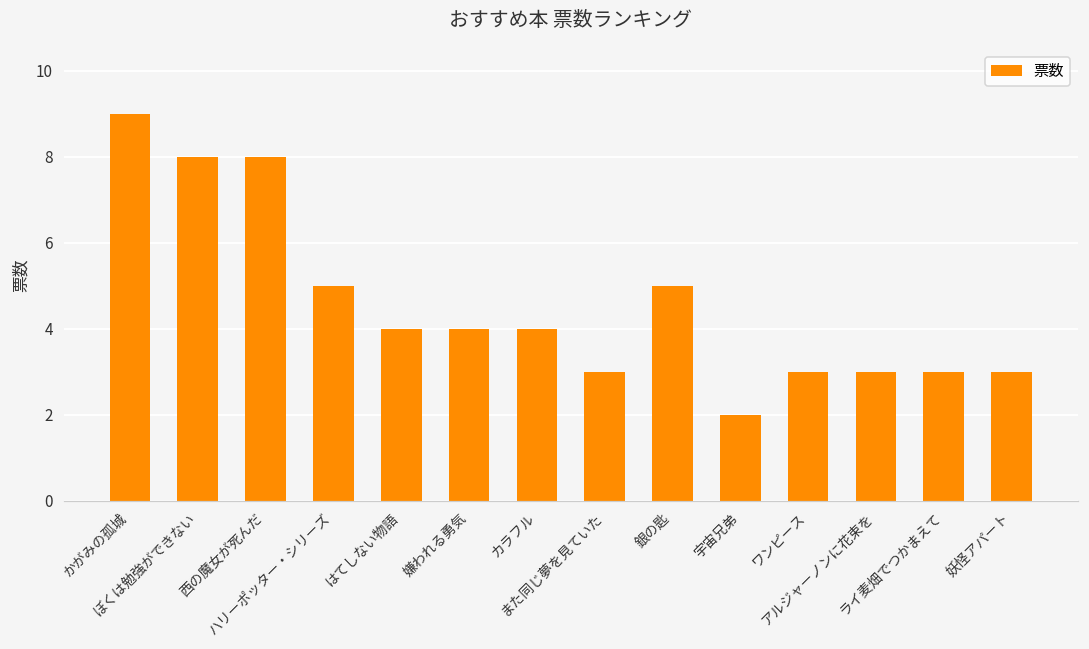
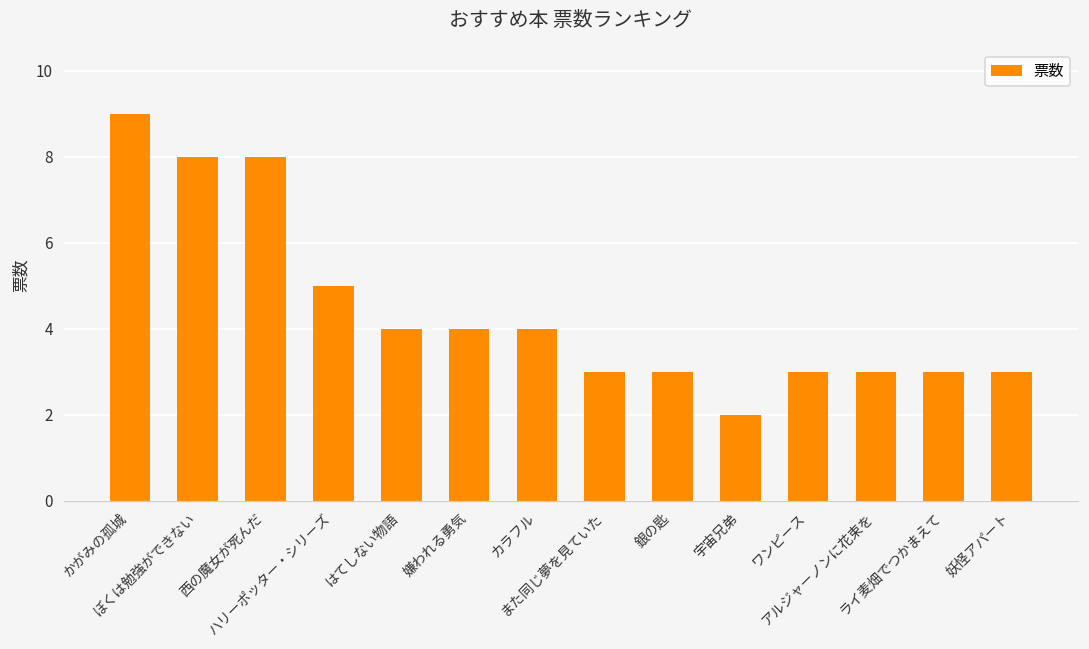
銀の匙: 5 -> 3
